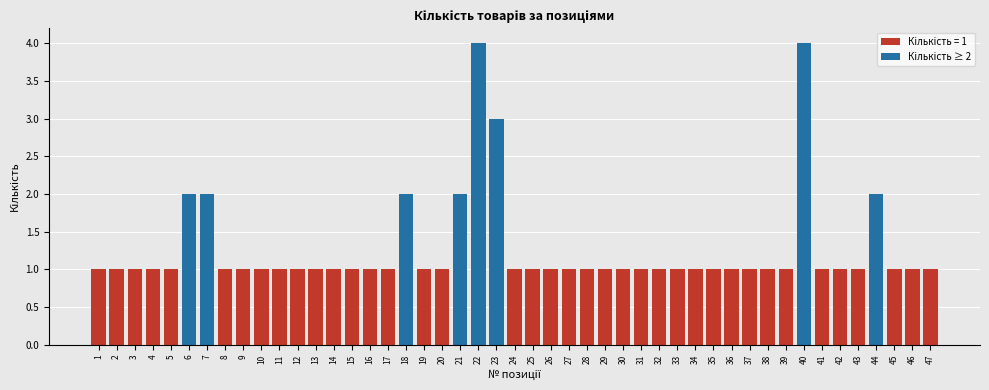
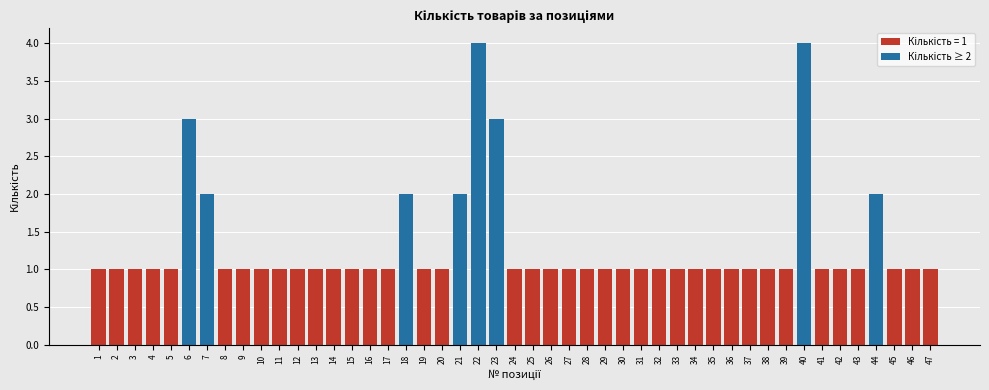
Кількість ≥ 2, 6: 2 -> 3
